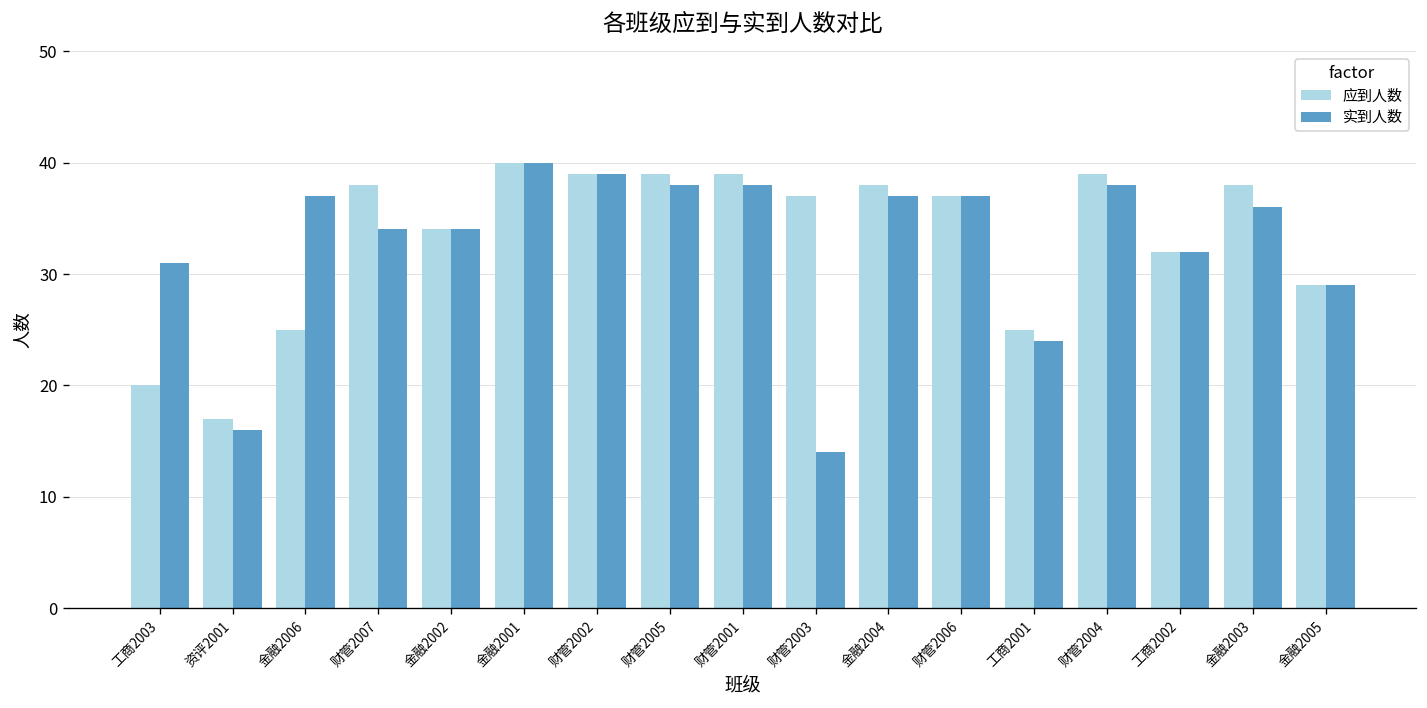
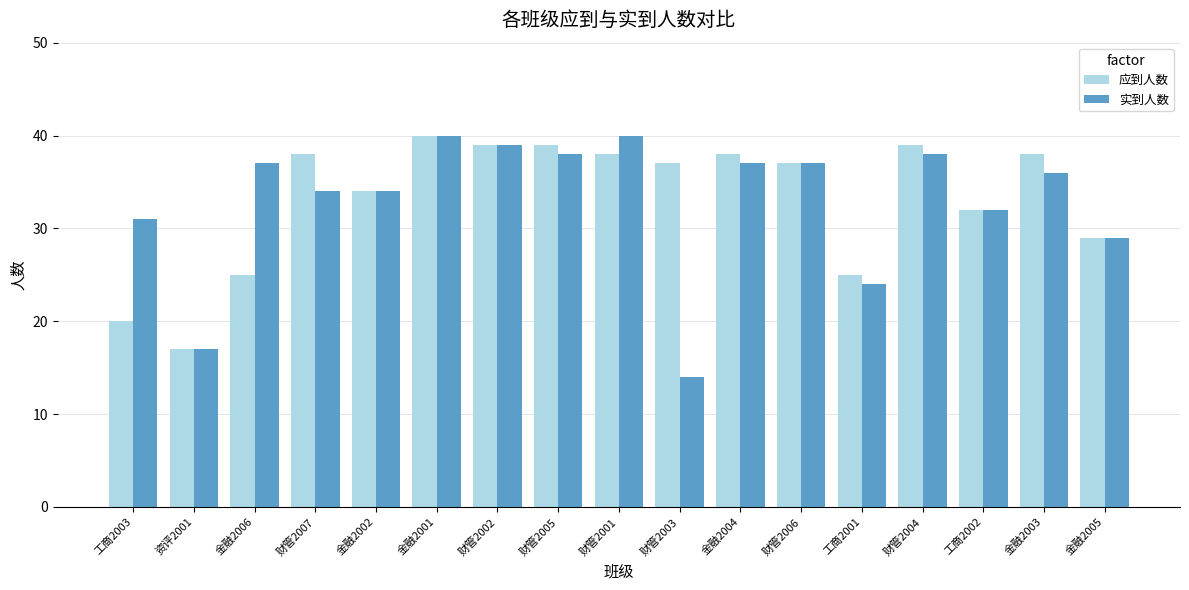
实到人数, 资评2001: 16 -> 17
应到人数, 财管2001: 39 -> 38
实到人数, 财管2001: 38 -> 40
